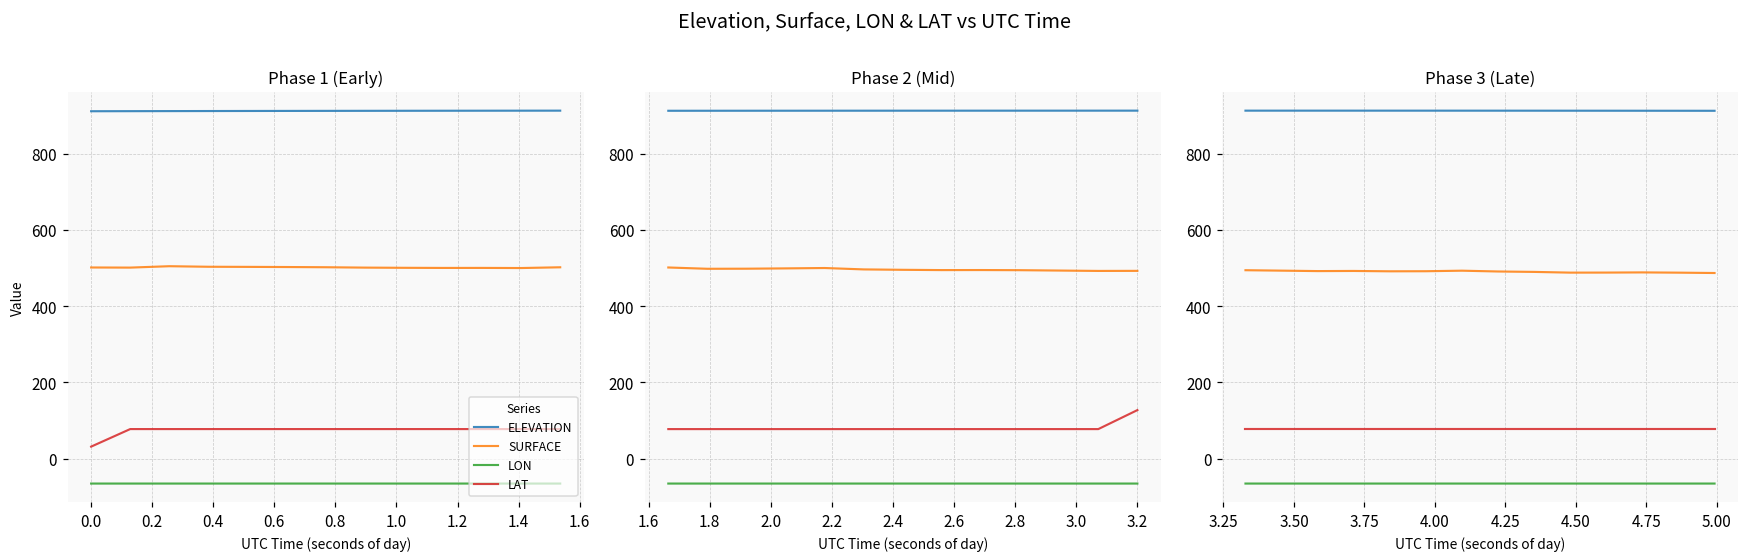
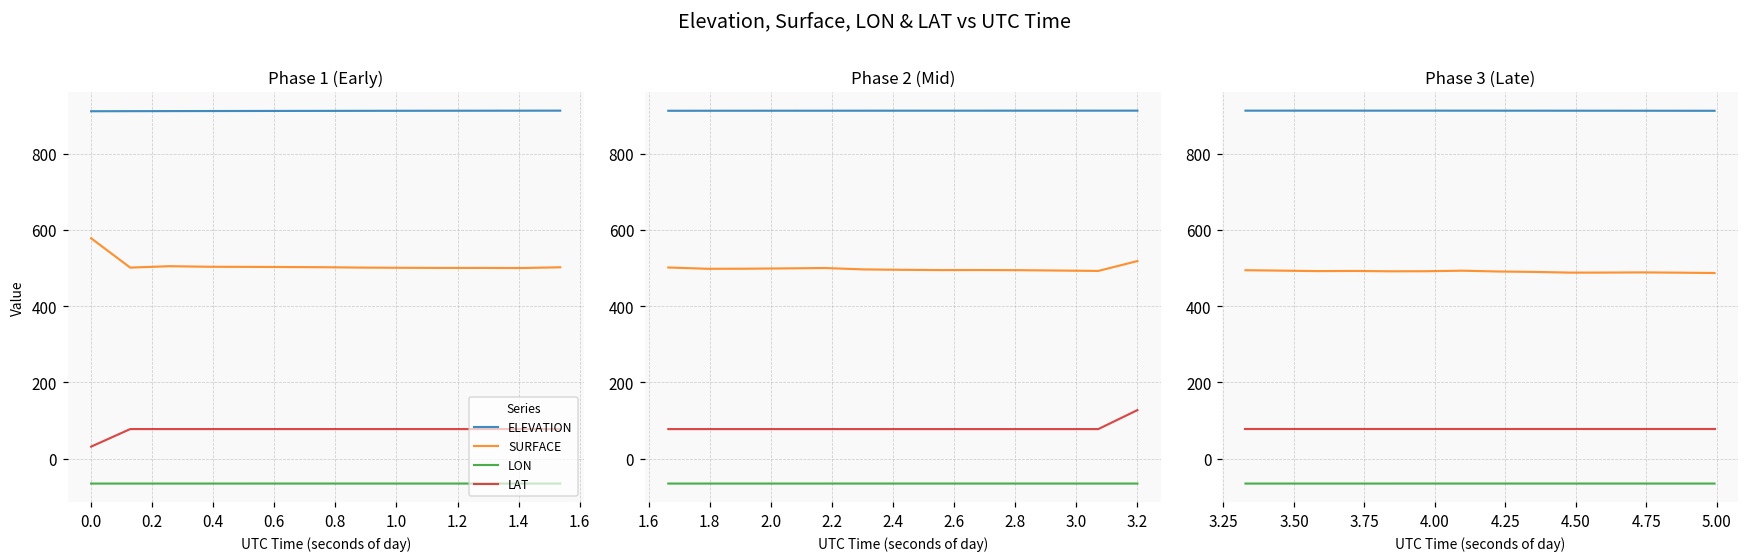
Phase 1 (Early), SURFACE, 0.0: 500 -> 580
Phase 2 (Mid), SURFACE, 3.2: 490 -> 520
